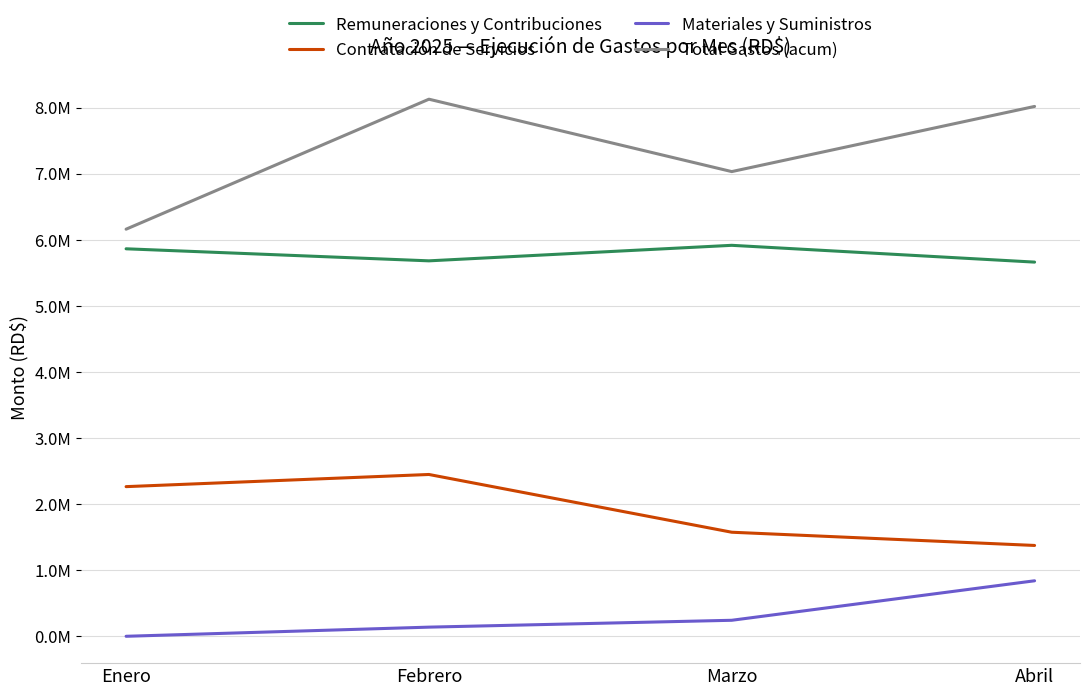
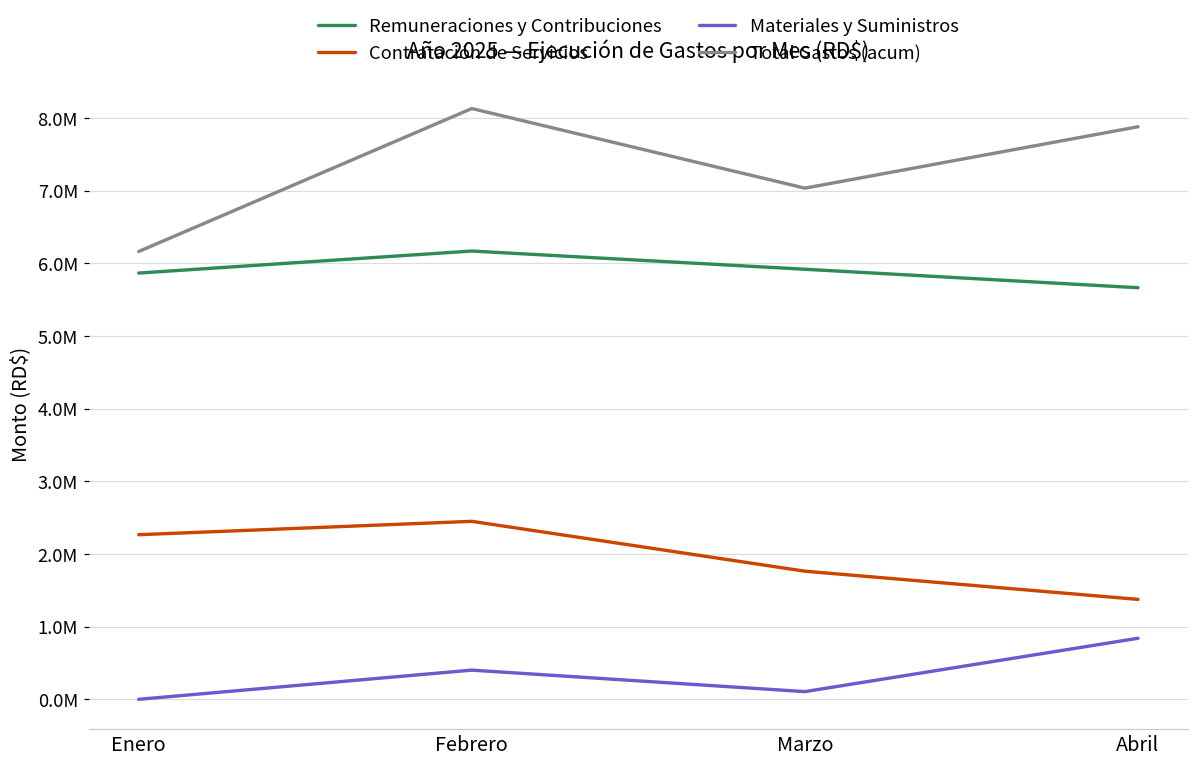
Remuneraciones y Contribuciones, Febrero: 5700000 -> 6200000
Materiales y Suministros, Febrero: 100000 -> 400000
Contratación de Servicios, Marzo: 1600000 -> 1800000
Materiales y Suministros, Marzo: 200000 -> 100000
Total Gastos (acum), Abril: 8000000 -> 7900000
